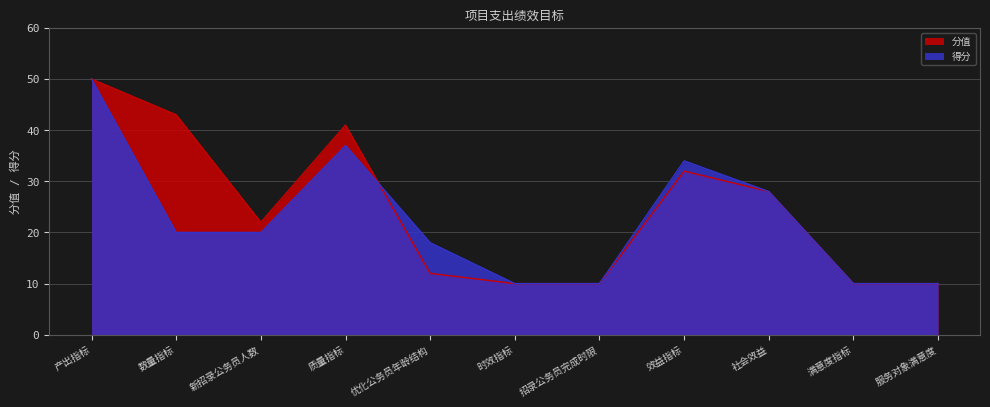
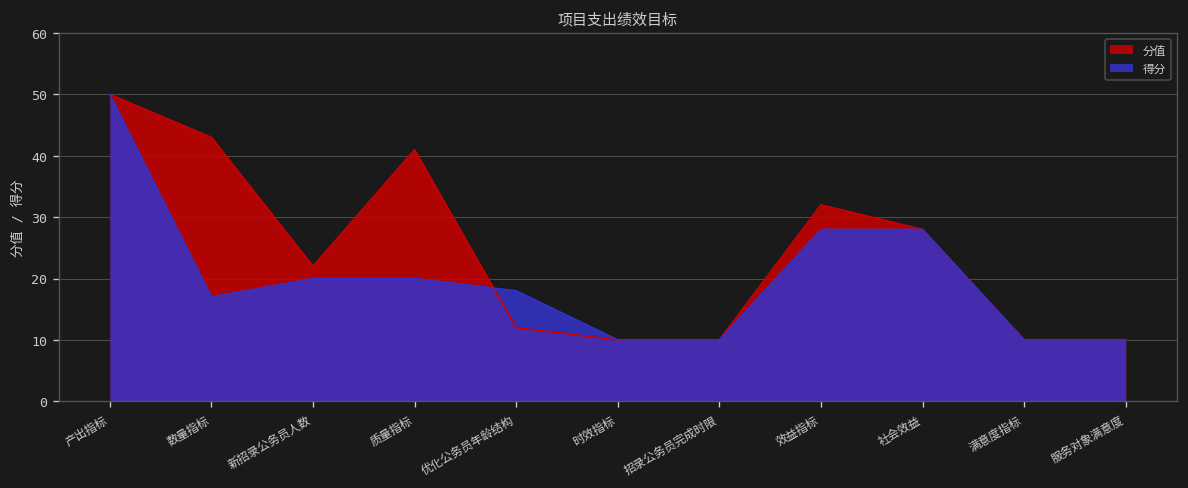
得分, 数量指标: 20 -> 17
得分, 质量指标: 37 -> 20
得分, 效益指标: 34 -> 28
